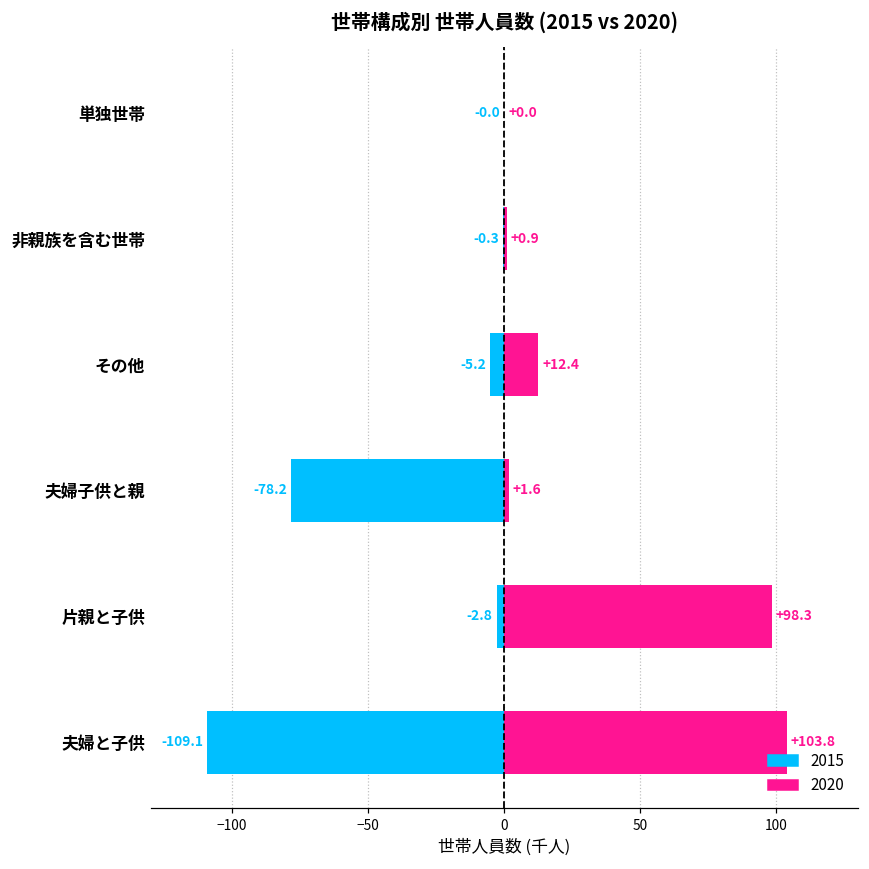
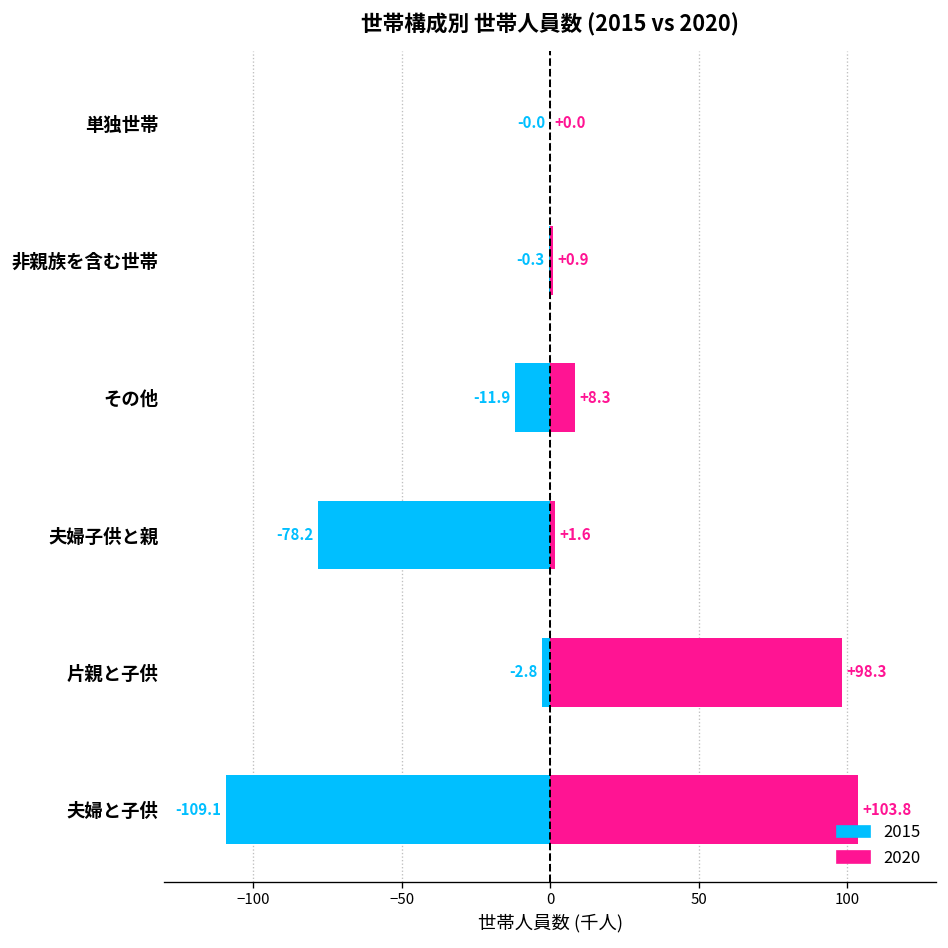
2015, その他: -5.2 -> -11.9
2020, その他: +12.4 -> +8.3
